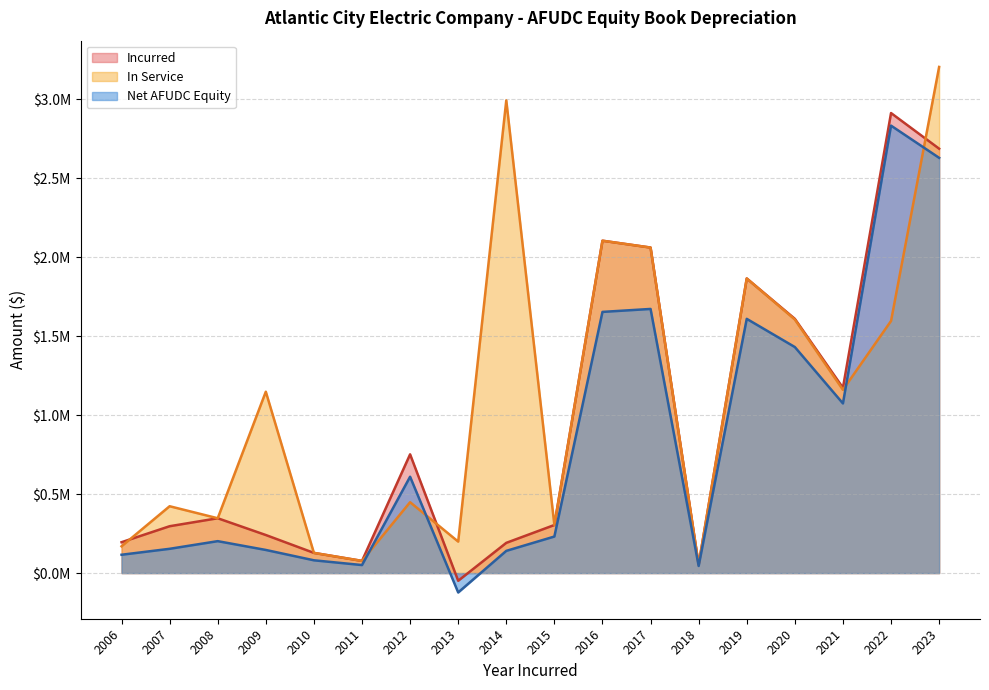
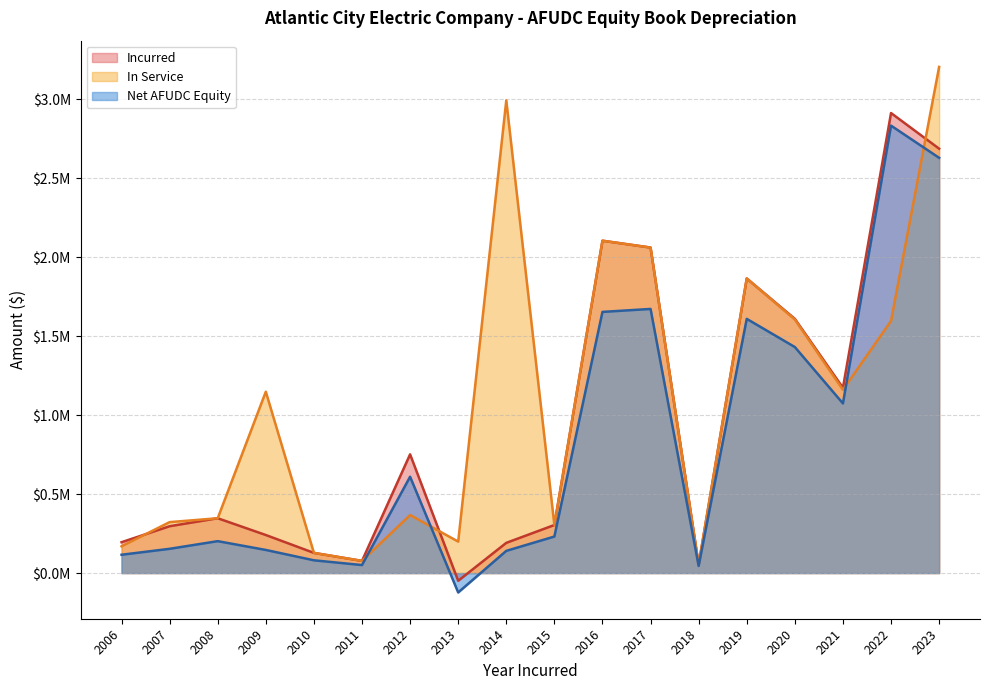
In Service, 2007: $420000 -> $320000
In Service, 2012: $450000 -> $370000
